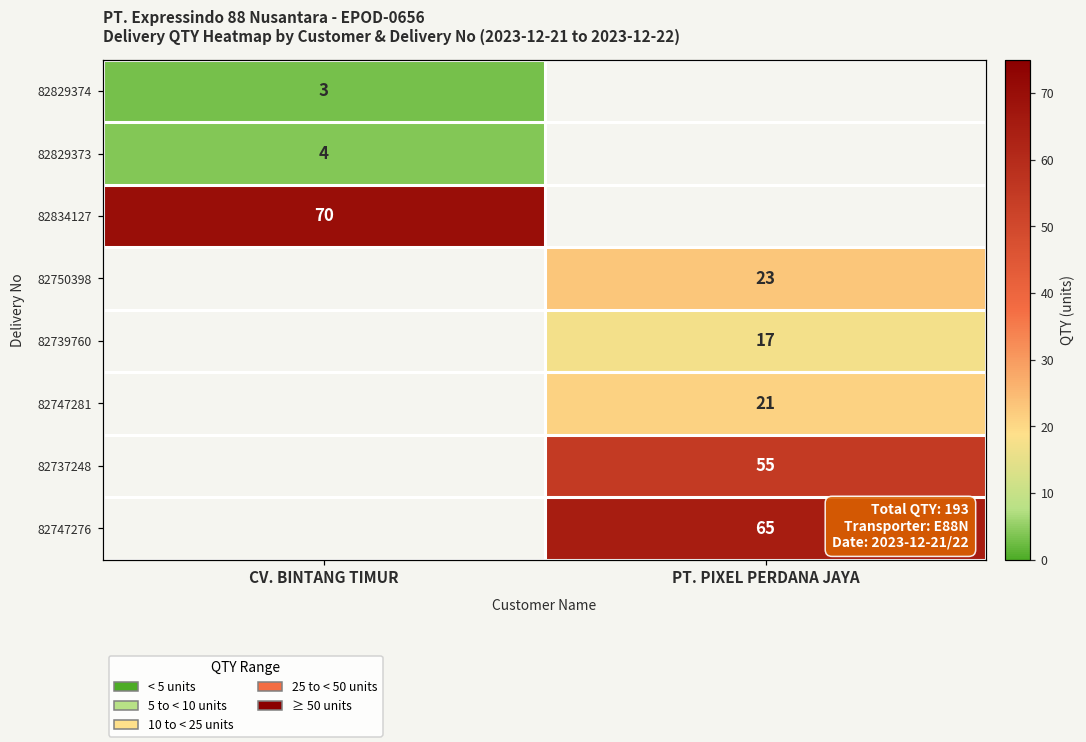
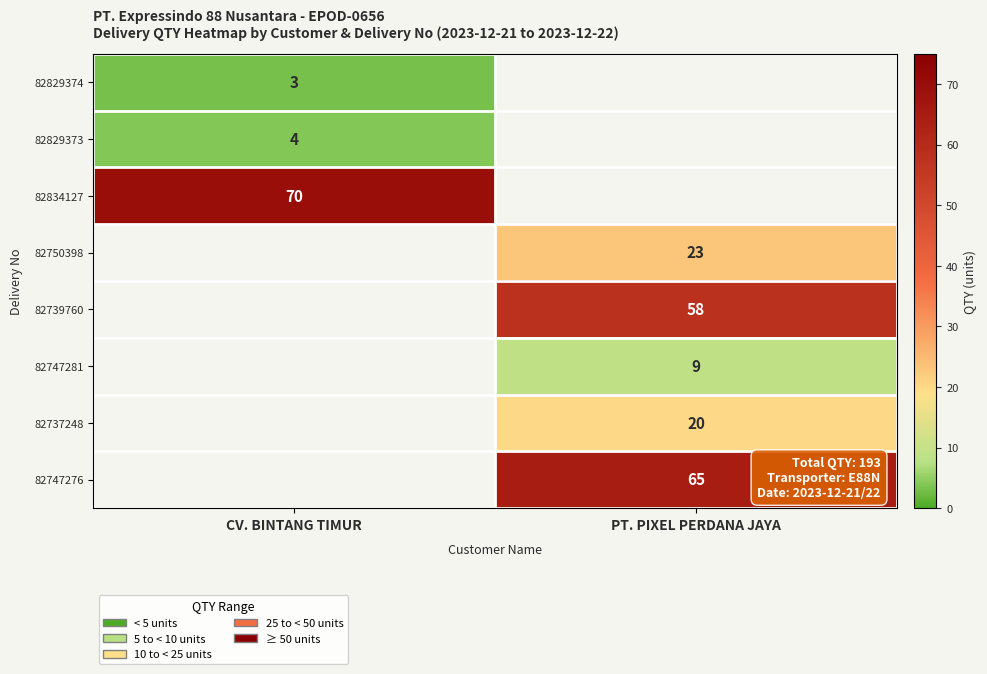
82739760, PT. PIXEL PERDANA JAYA: 17 -> 58
82747281, PT. PIXEL PERDANA JAYA: 21 -> 9
82737248, PT. PIXEL PERDANA JAYA: 55 -> 20
